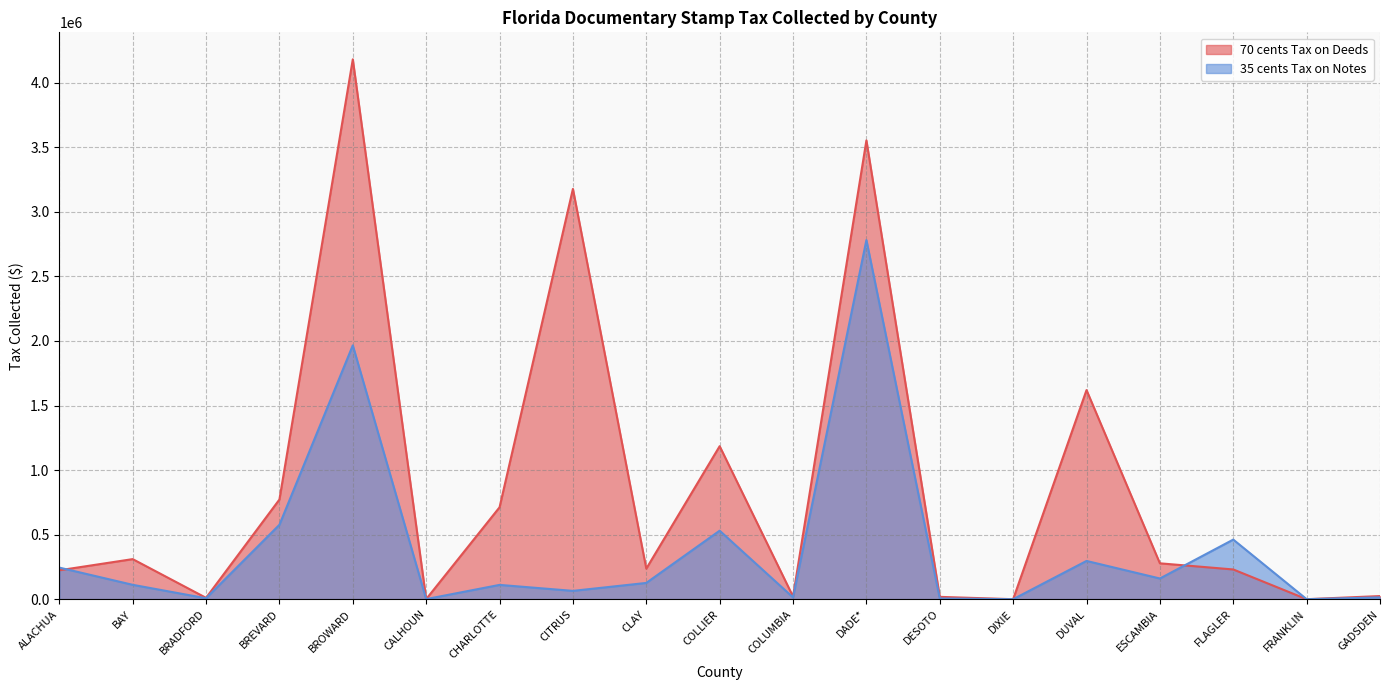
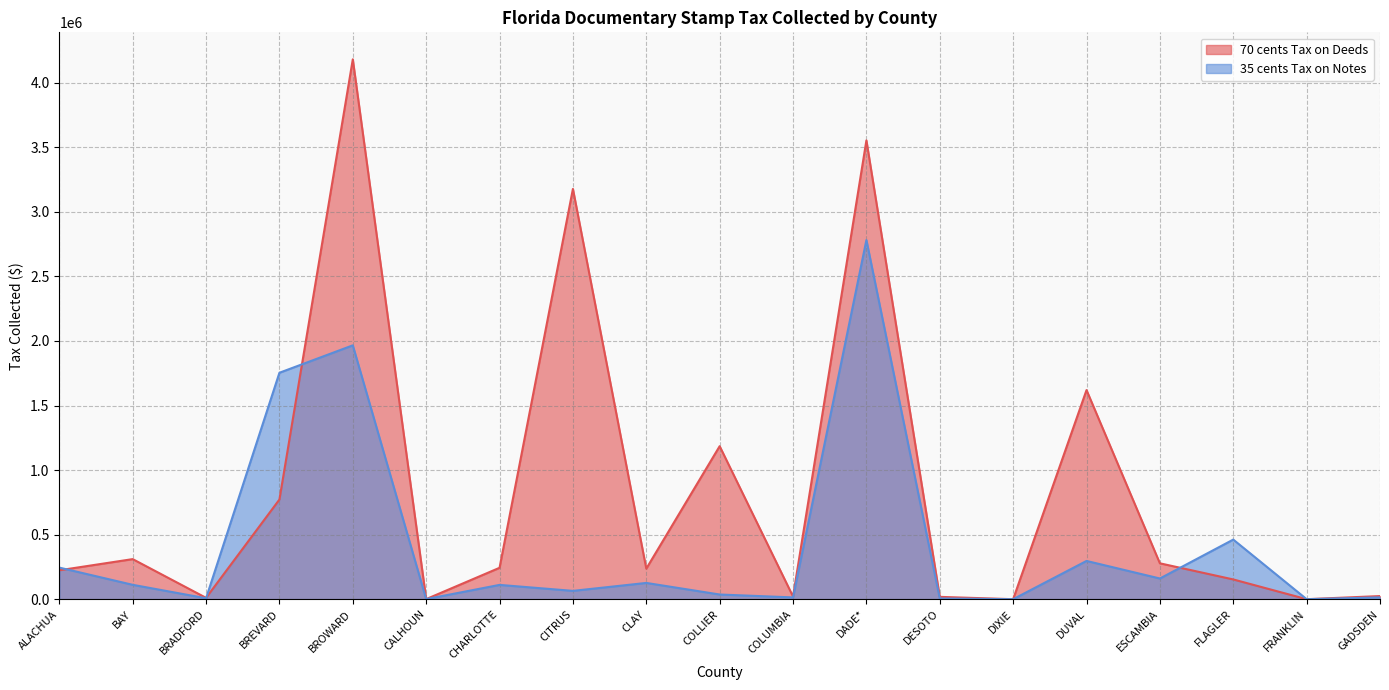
35 cents Tax on Notes, BREVARD: 580000 -> 1750000
70 cents Tax on Deeds, CHARLOTTE: 710000 -> 240000
35 cents Tax on Notes, COLLIER: 530000 -> 40000
70 cents Tax on Deeds, FLAGLER: 230000 -> 150000
